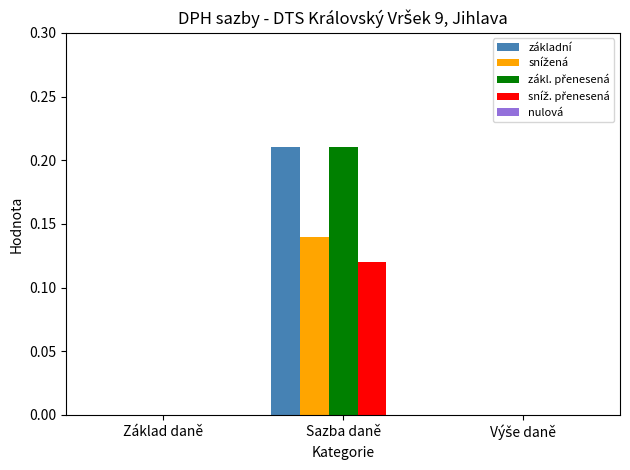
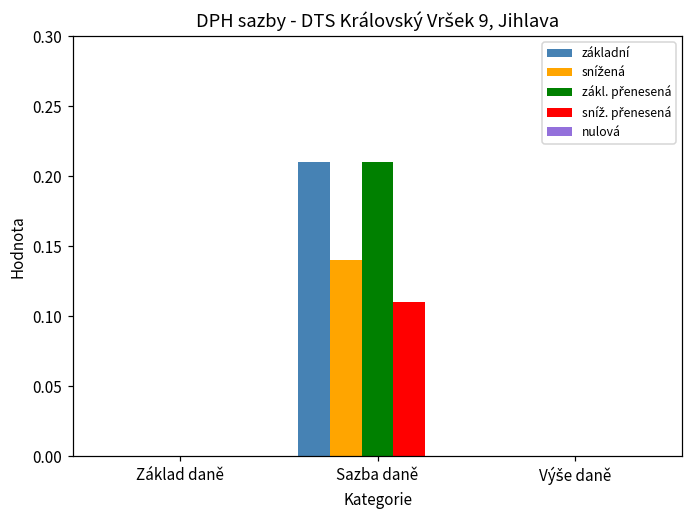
sníž. přenesená, Sazba daně: 0.12 -> 0.11
